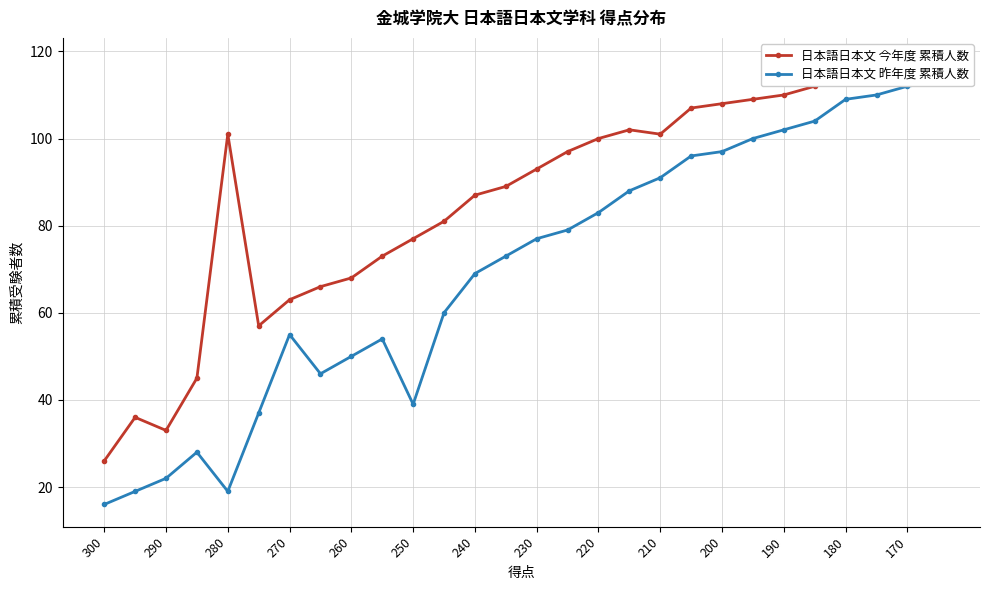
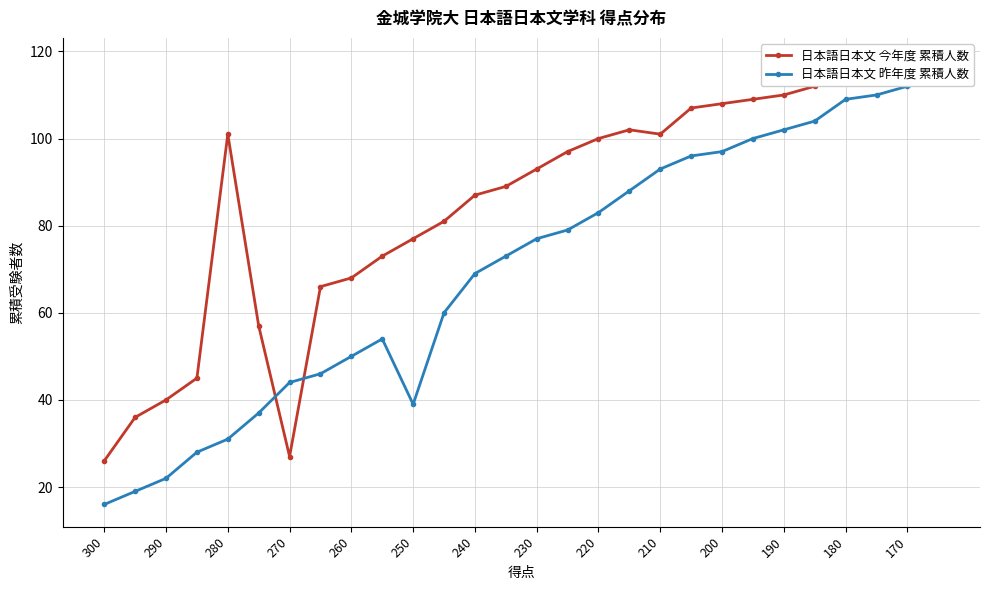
日本語日本文 今年度 累積人数, 290: 33 -> 40
日本語日本文 昨年度 累積人数, 280: 19 -> 31
日本語日本文 今年度 累積人数, 270: 63 -> 27
日本語日本文 昨年度 累積人数, 270: 55 -> 44
日本語日本文 昨年度 累積人数, 210: 91 -> 93
